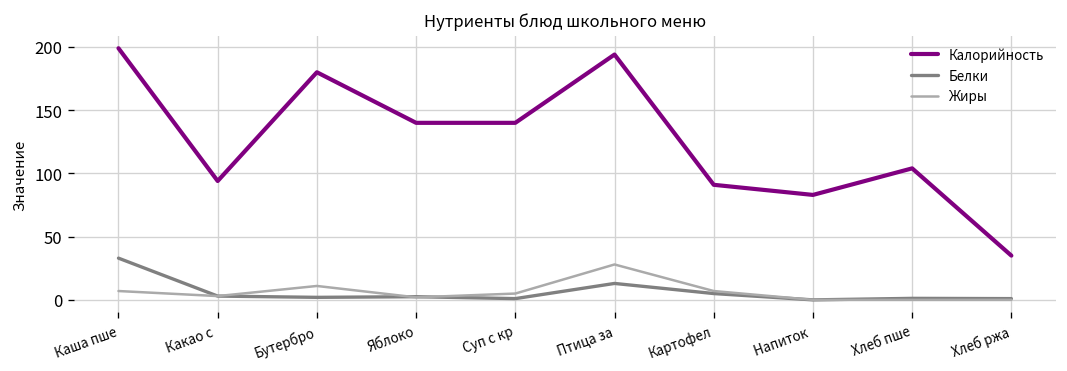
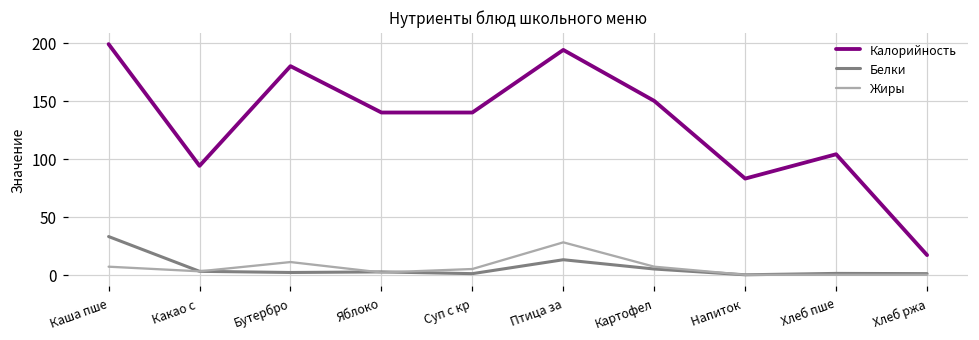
Калорийность, Картофел: 91 -> 150
Калорийность, Хлеб ржа: 35 -> 17
